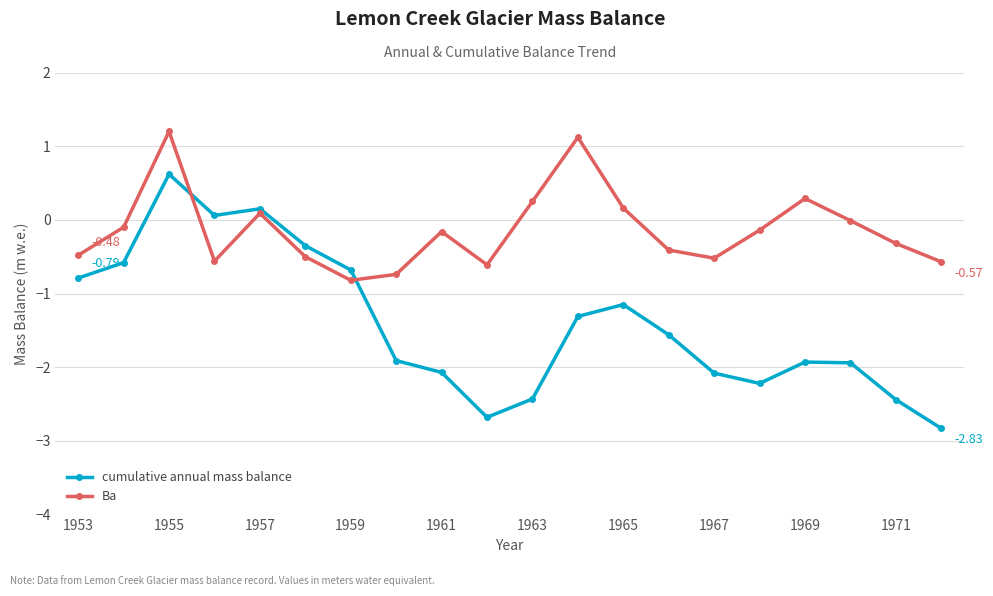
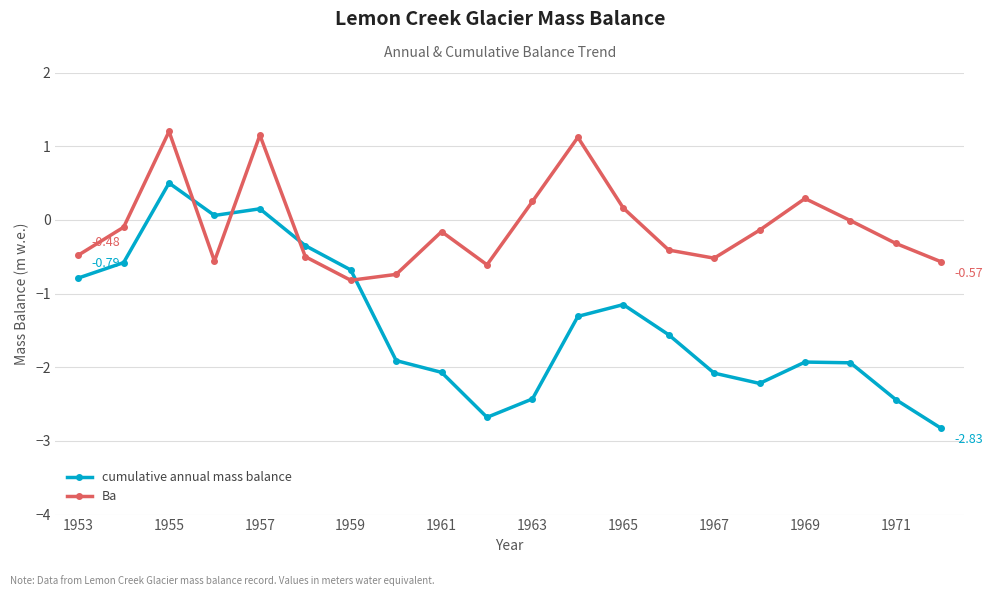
cumulative annual mass balance, 1955: 0.6 -> 0.5
Ba, 1957: 0.1 -> 1.2
